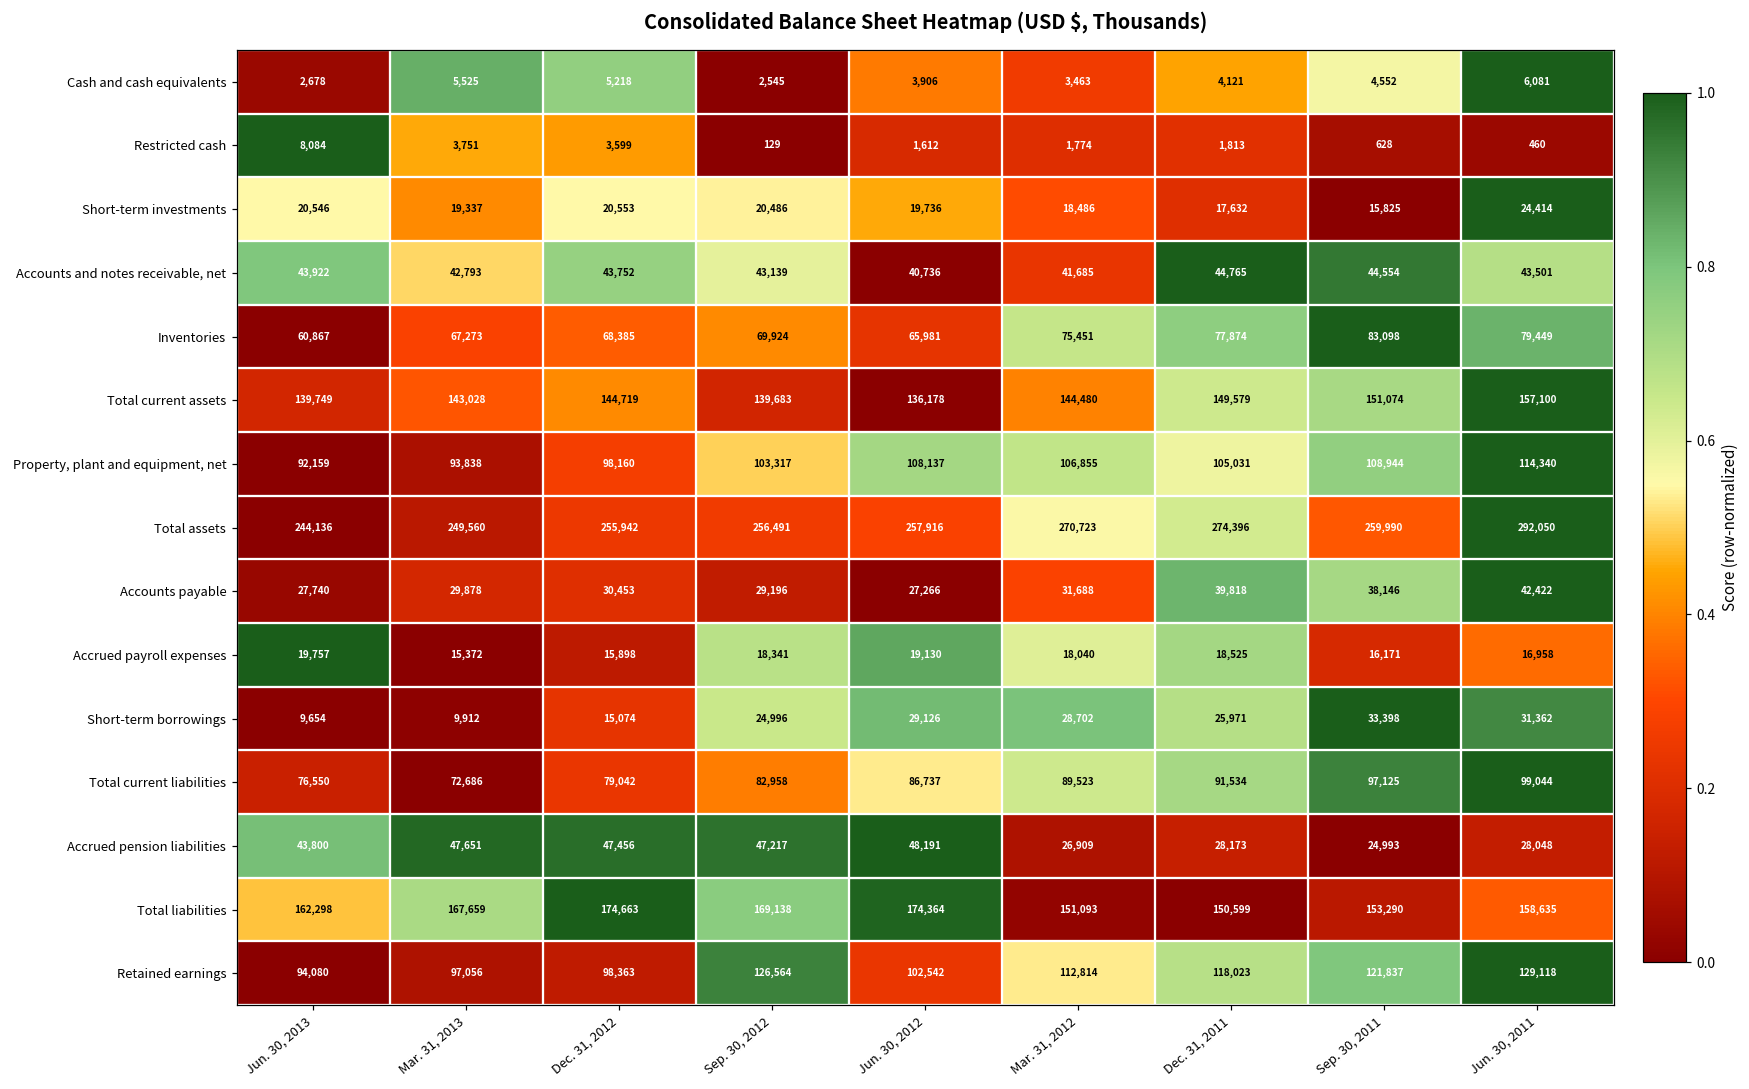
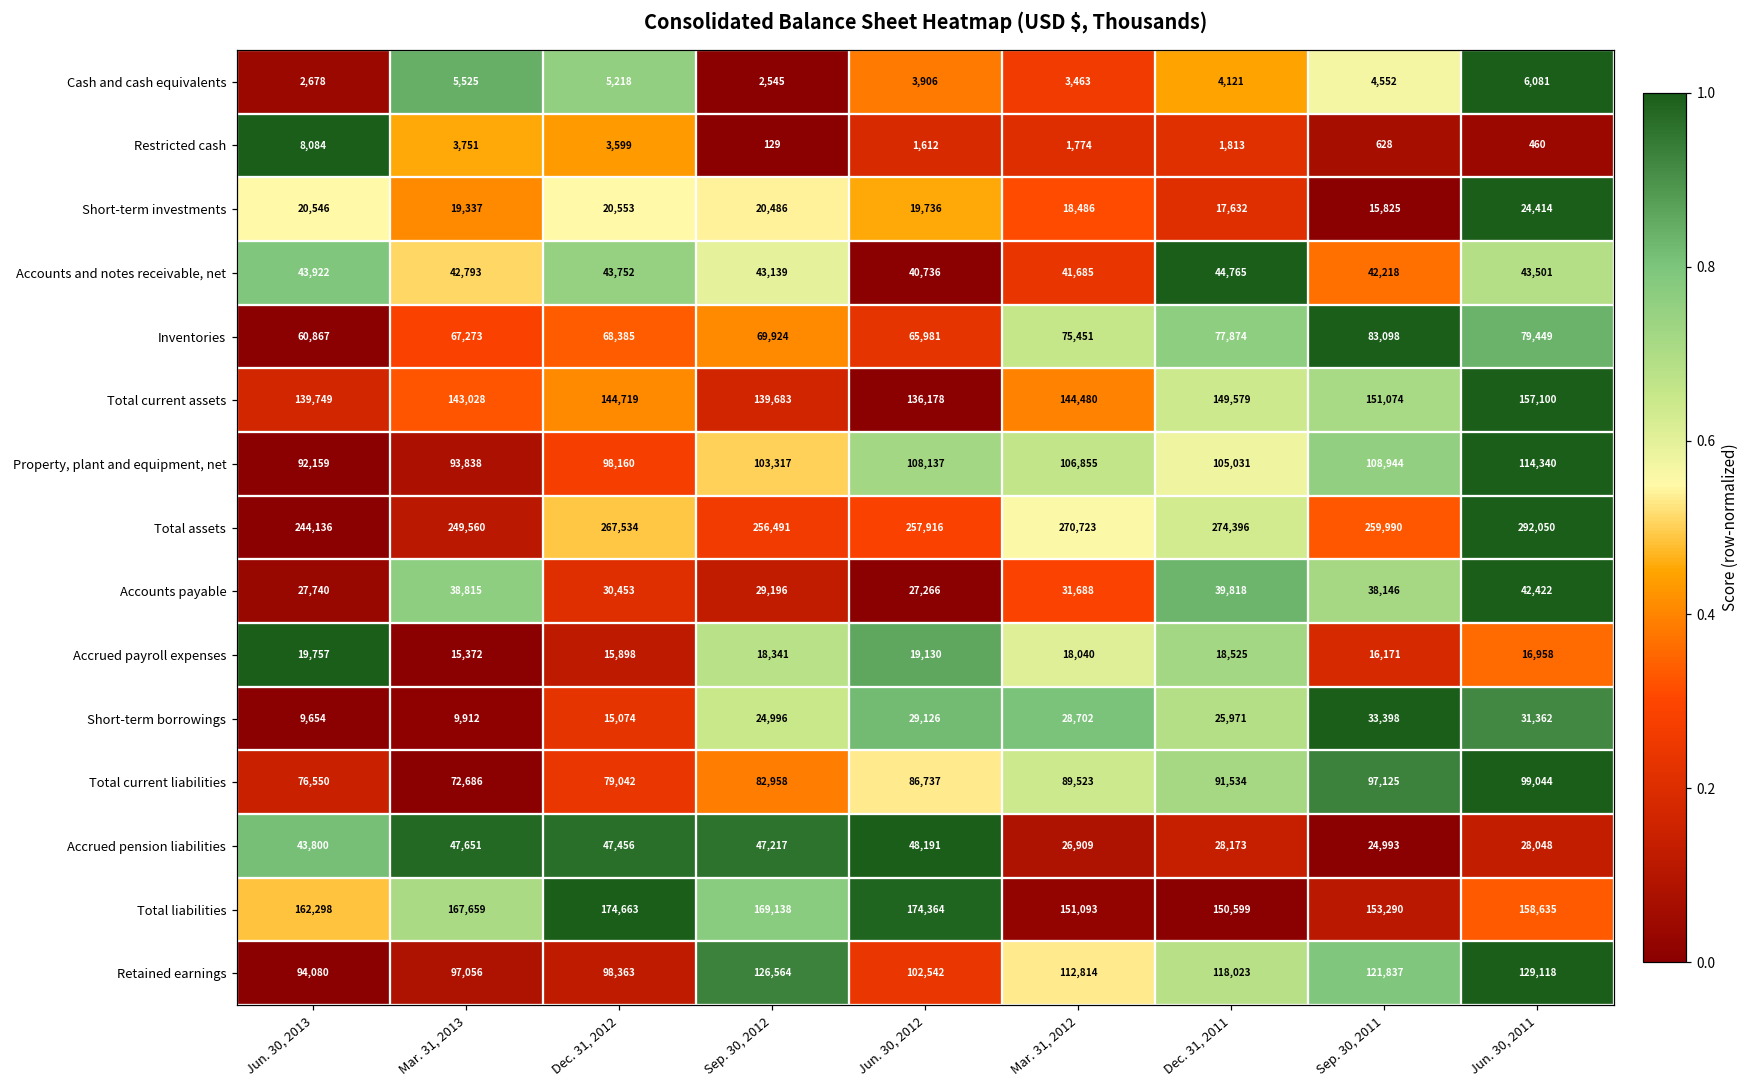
Accounts and notes receivable, net, Sep. 30, 2011: 44,554 -> 42,218
Total assets, Dec. 31, 2012: 255,942 -> 267,534
Accounts payable, Mar. 31, 2013: 29,878 -> 38,815
